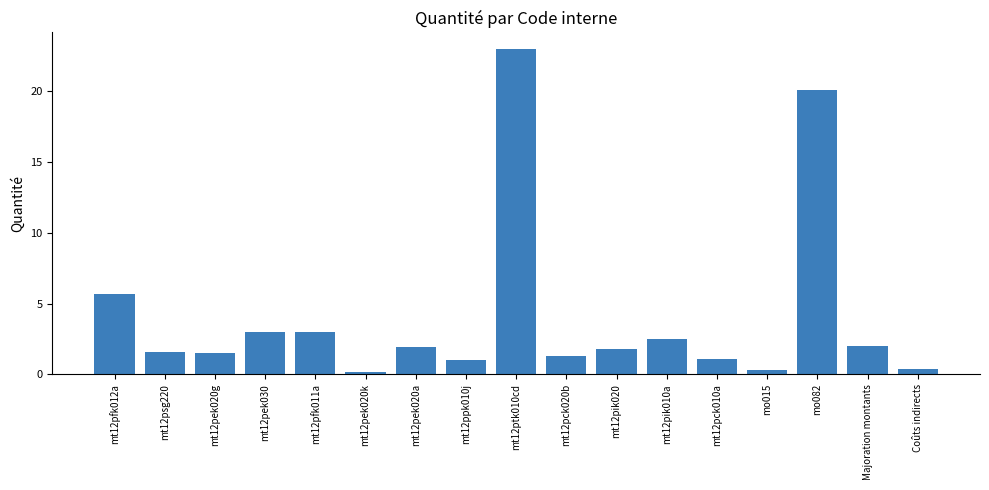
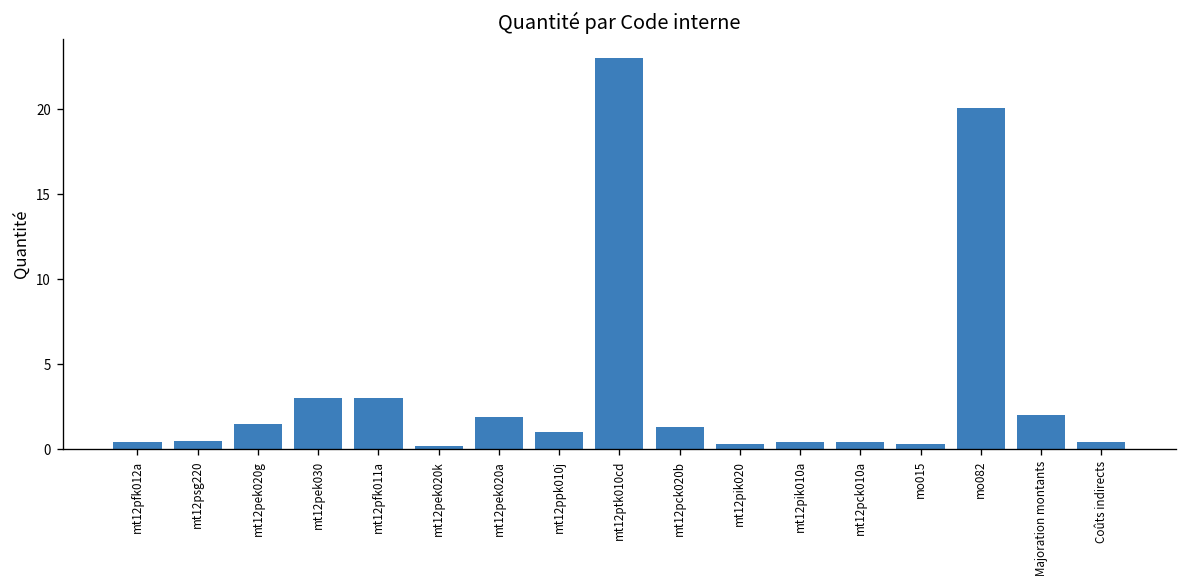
mt12pfk012a: 5.7 -> 0.4
mt12psg220: 1.6 -> 0.5
mt12pik020: 1.8 -> 0.3
mt12pik010a: 2.5 -> 0.4
mt12pck010a: 1.1 -> 0.5
